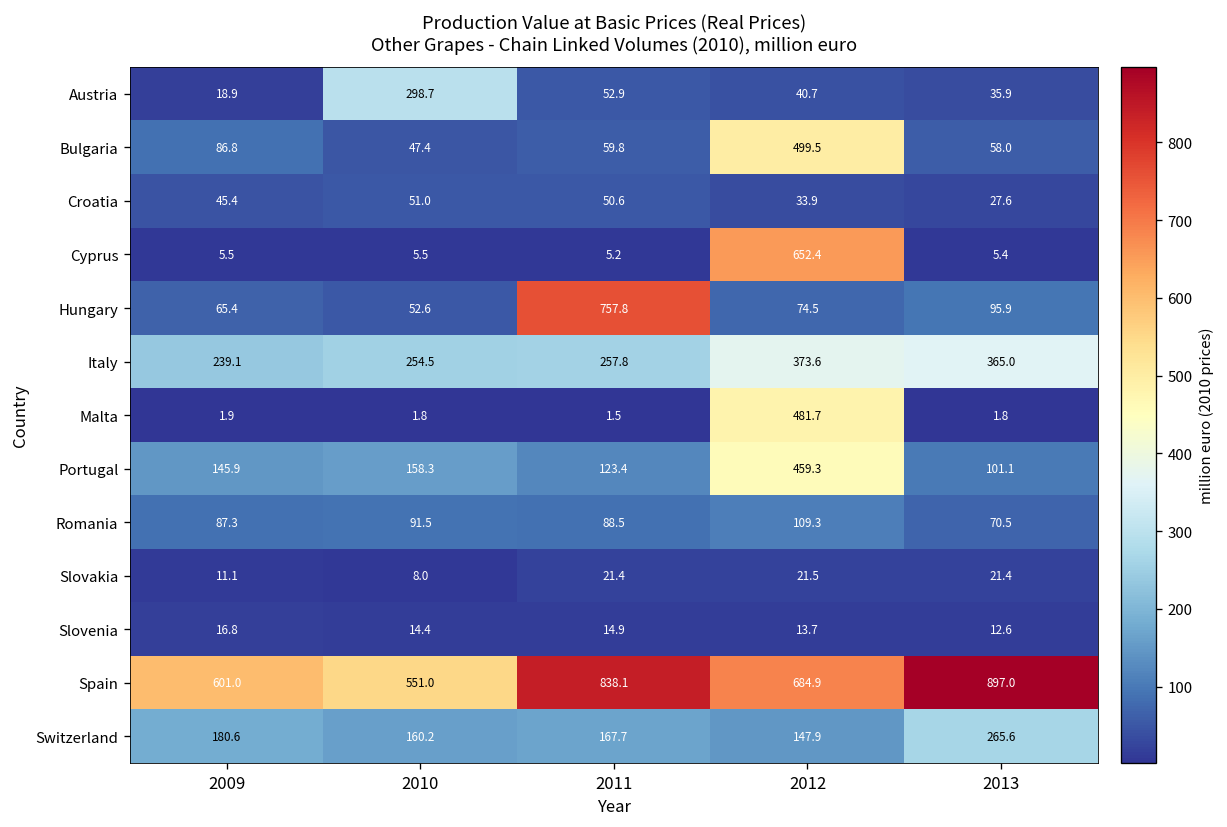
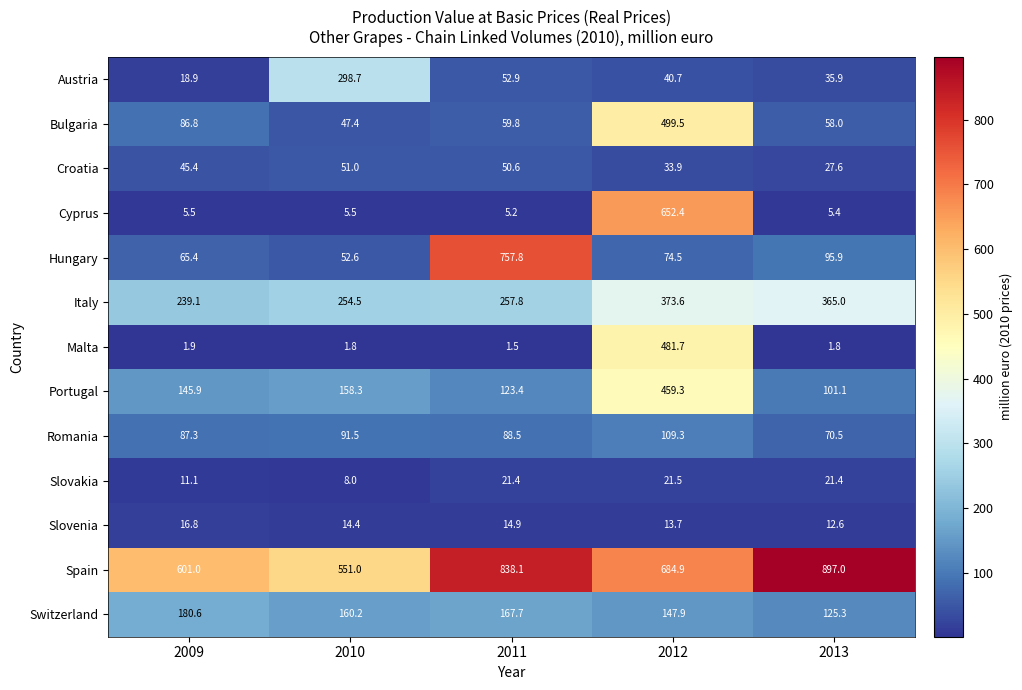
Switzerland, 2013: 265.6 -> 125.3
